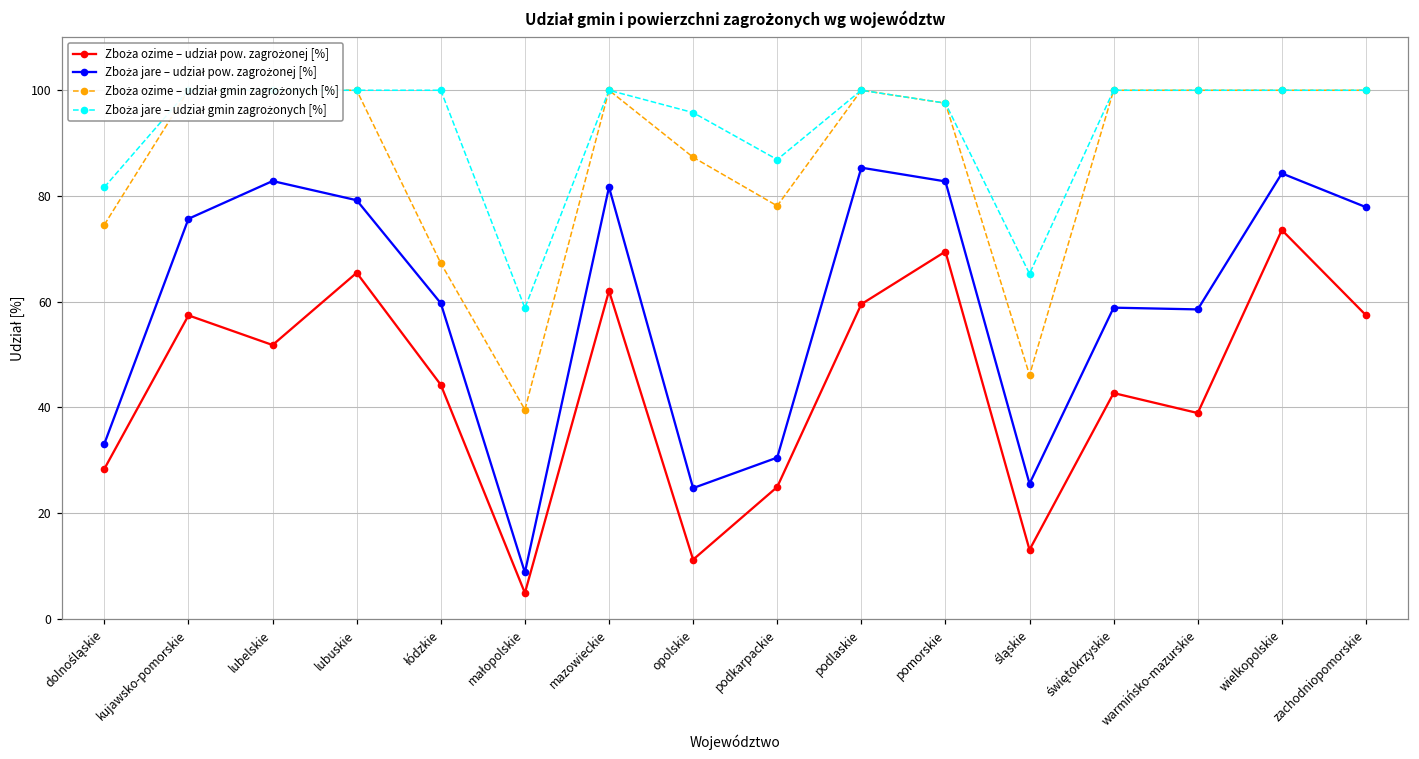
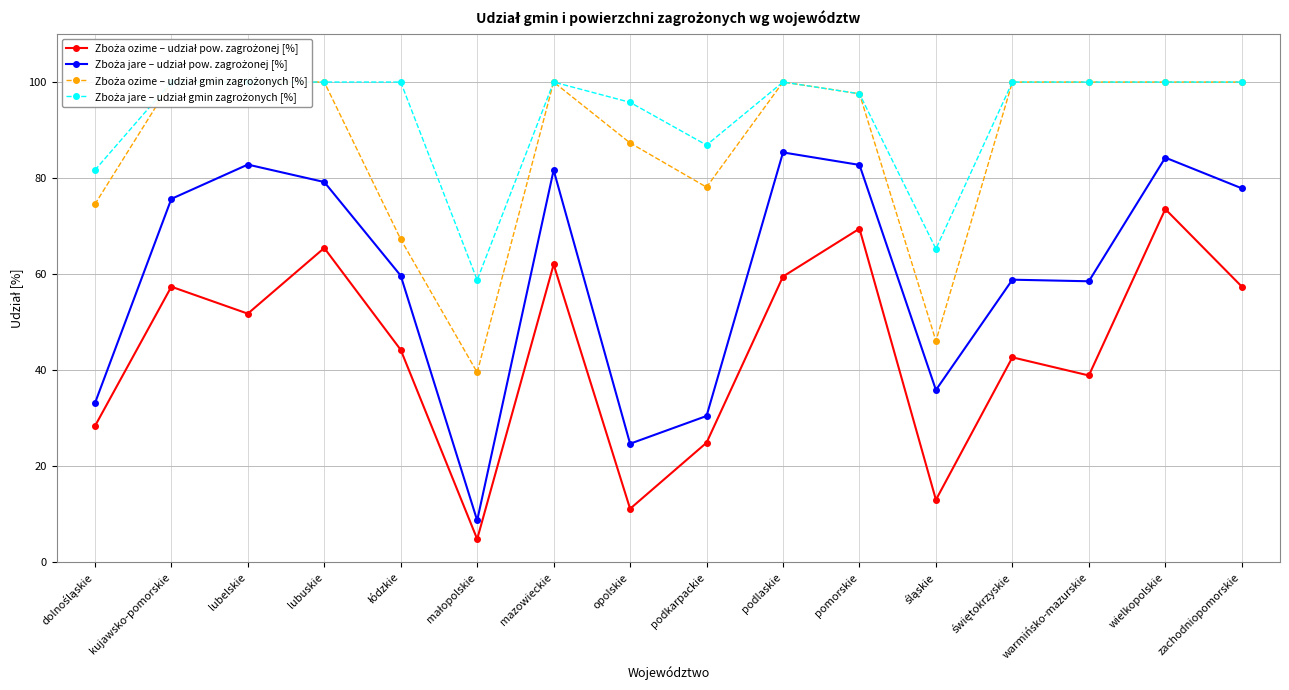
Zboża jare – udział pow. zagrożonej [%], śląskie: 26 -> 36
